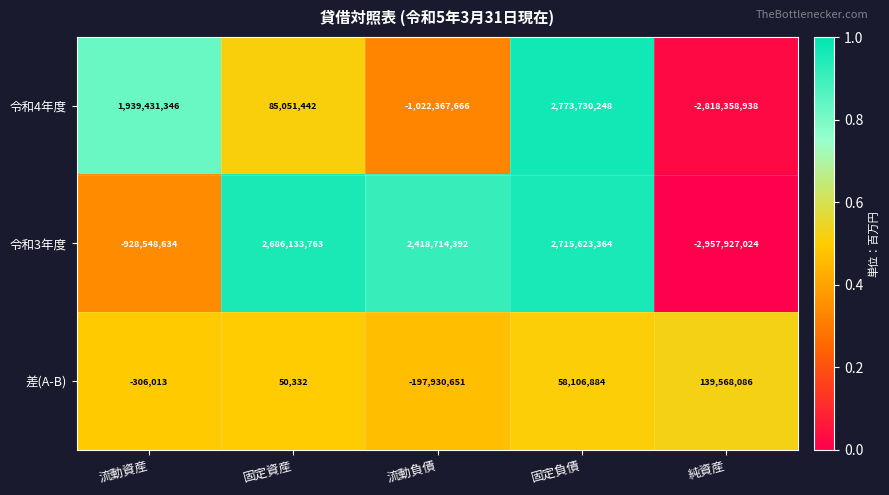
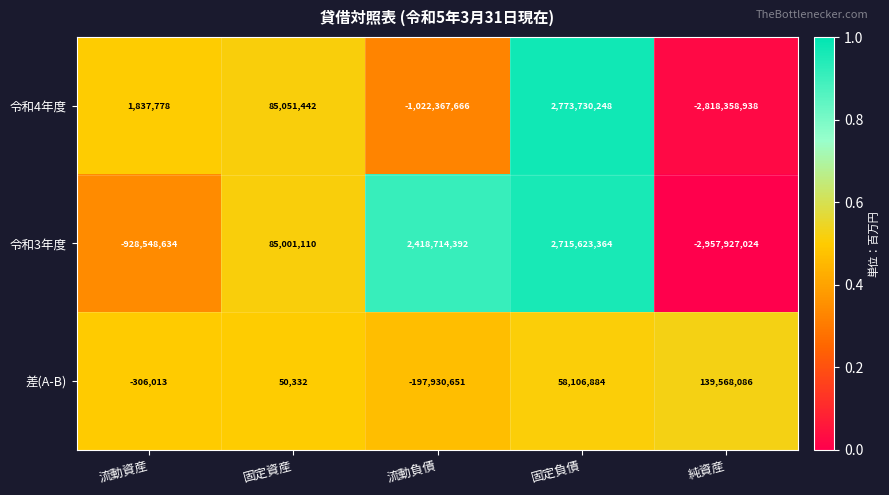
令和4年度, 流動資産: 1,939,431,346 -> 1,837,778
令和3年度, 固定資産: 2,686,133,763 -> 85,001,110
